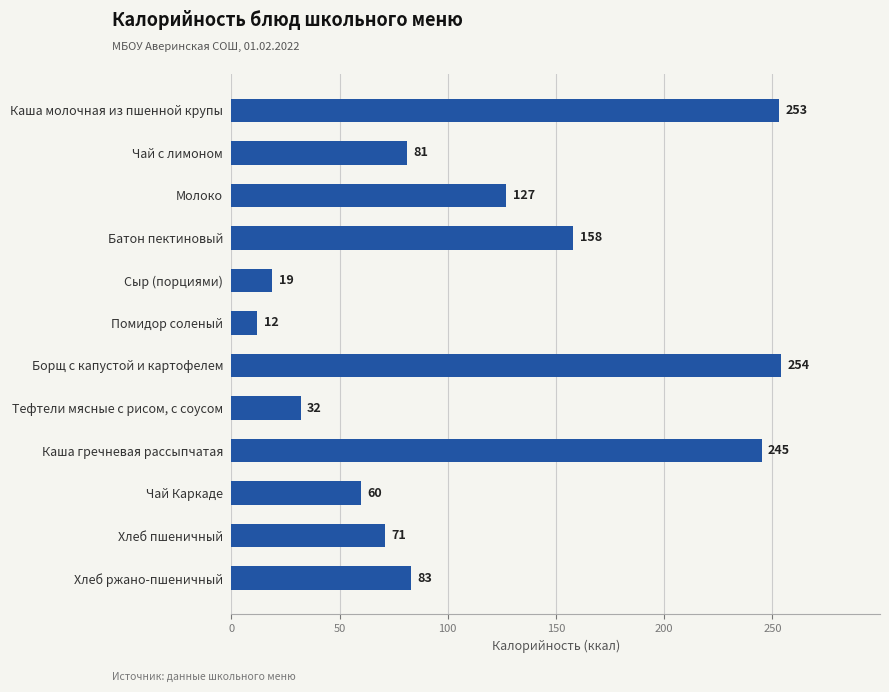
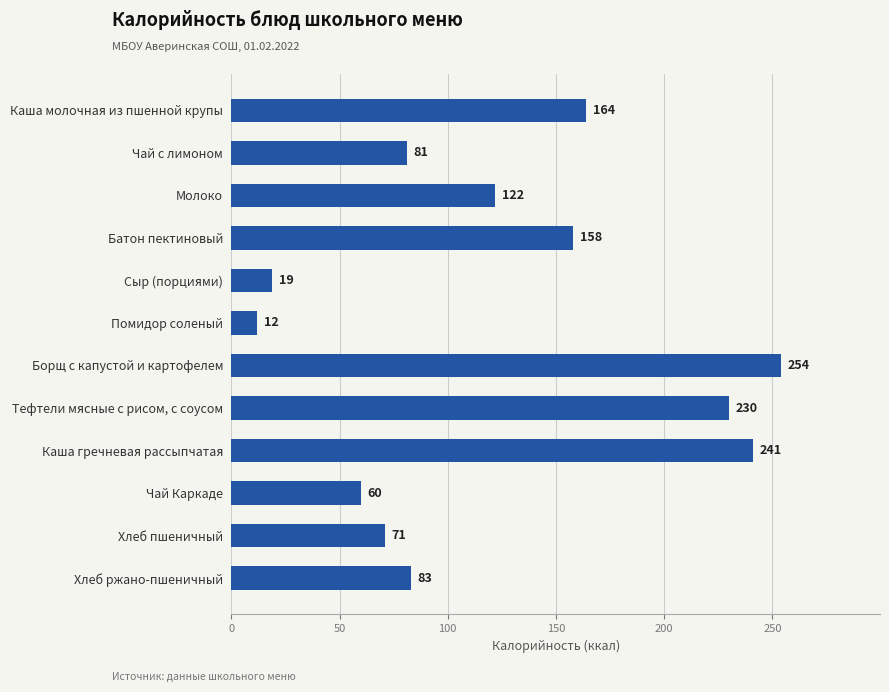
Каша молочная из пшенной крупы: 253 -> 164
Молоко: 127 -> 122
Тефтели мясные с рисом, с соусом: 32 -> 230
Каша гречневая рассыпчатая: 245 -> 241
